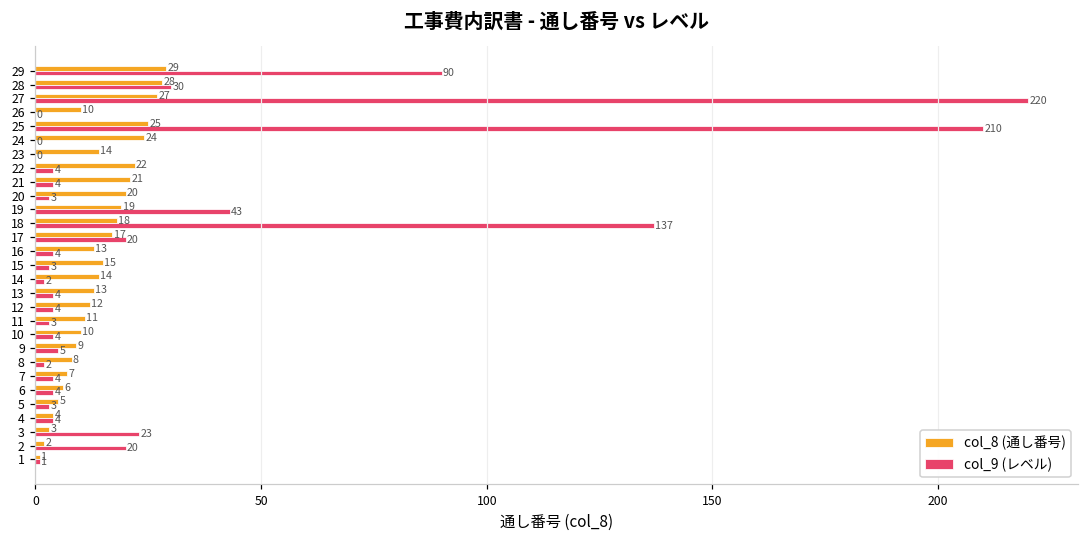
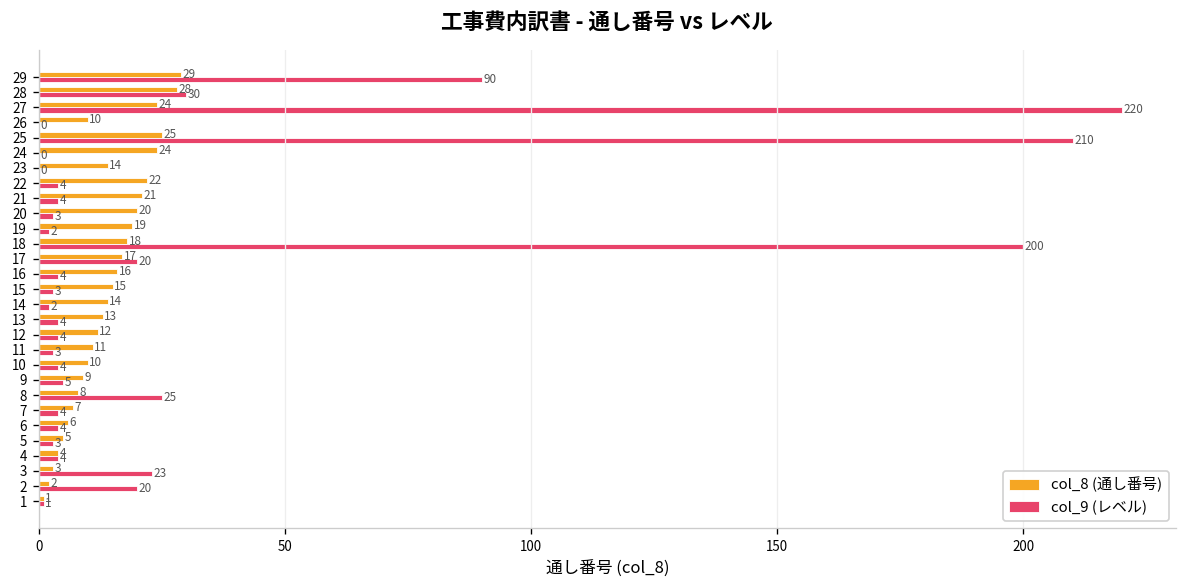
col_8 (通し番号), 27: 27 -> 24
col_9 (レベル), 19: 43 -> 2
col_9 (レベル), 18: 137 -> 200
col_8 (通し番号), 16: 13 -> 16
col_9 (レベル), 8: 2 -> 25
